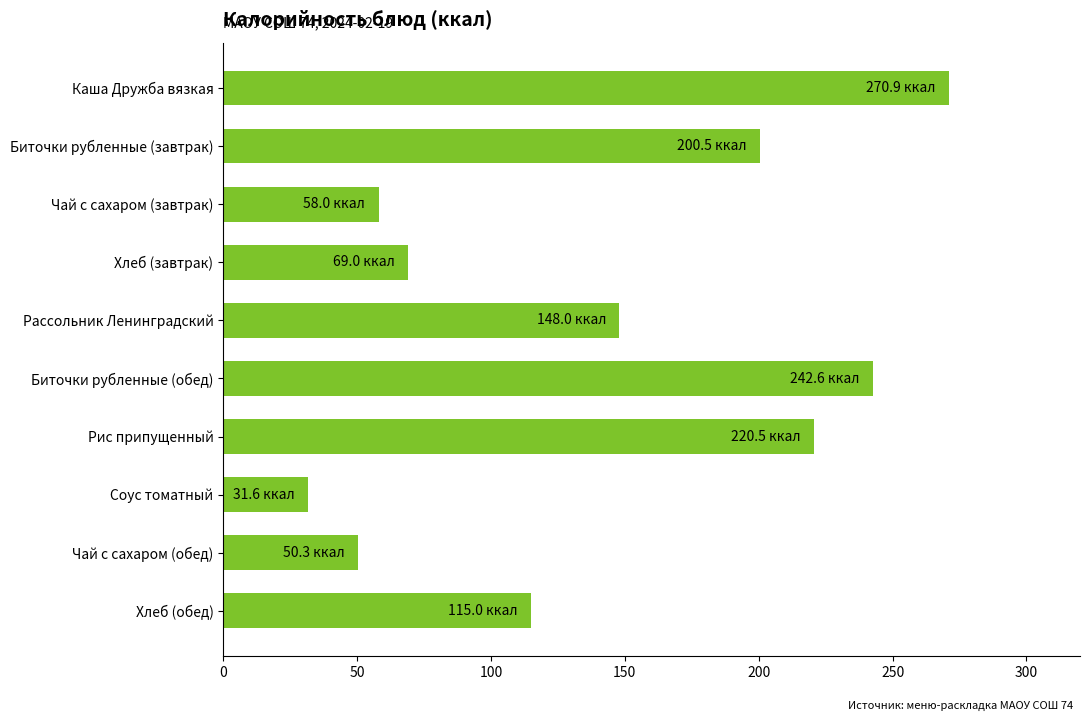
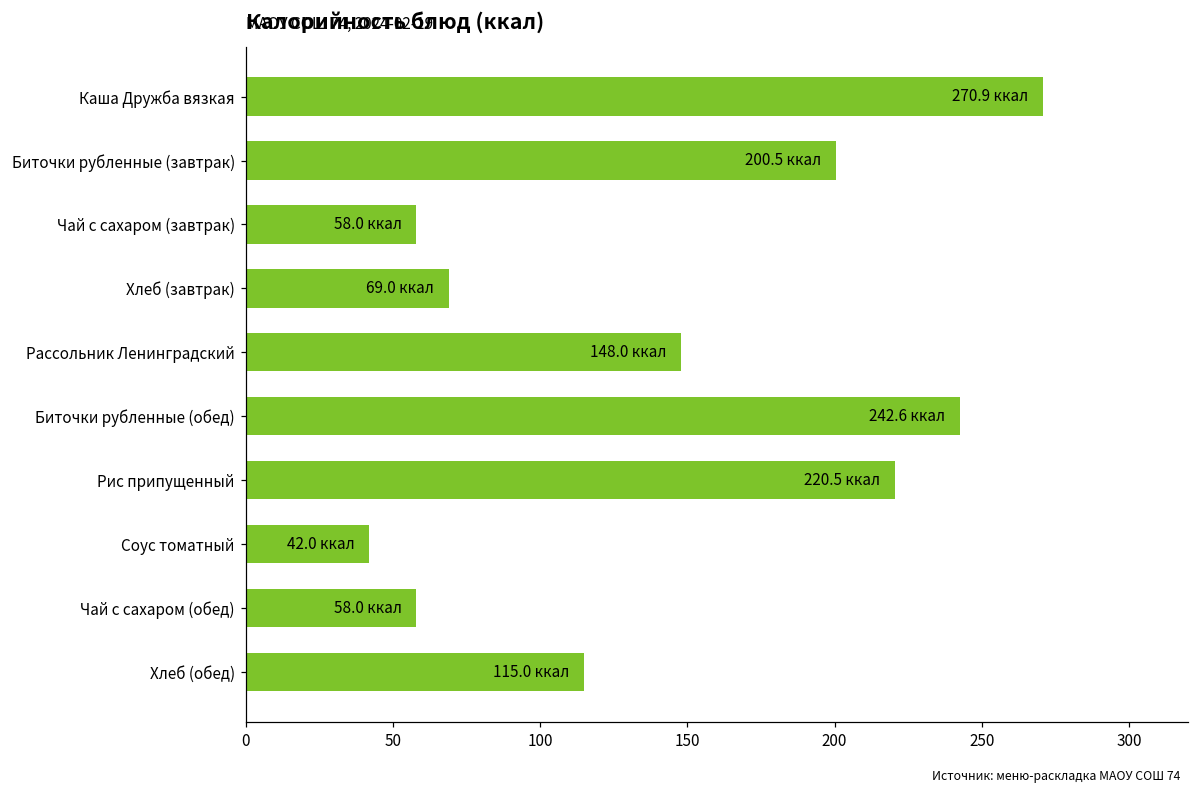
Соус томатный: 31.6 -> 42.0
Чай с сахаром (обед): 50.3 -> 58.0
